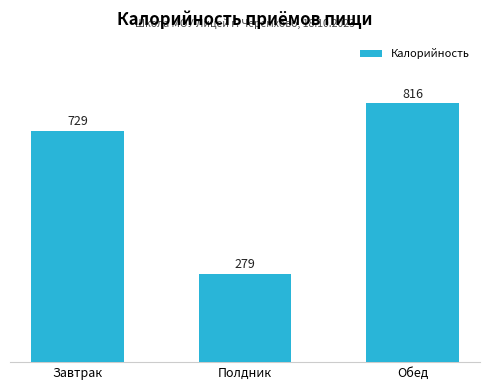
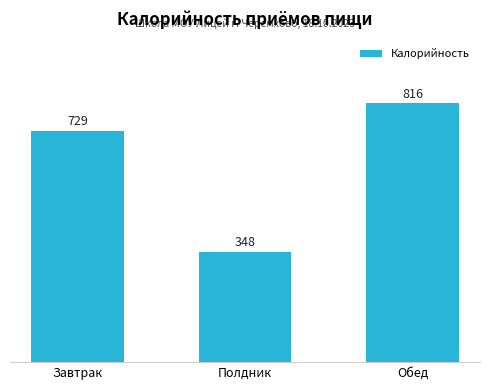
Полдник: 279 -> 348
